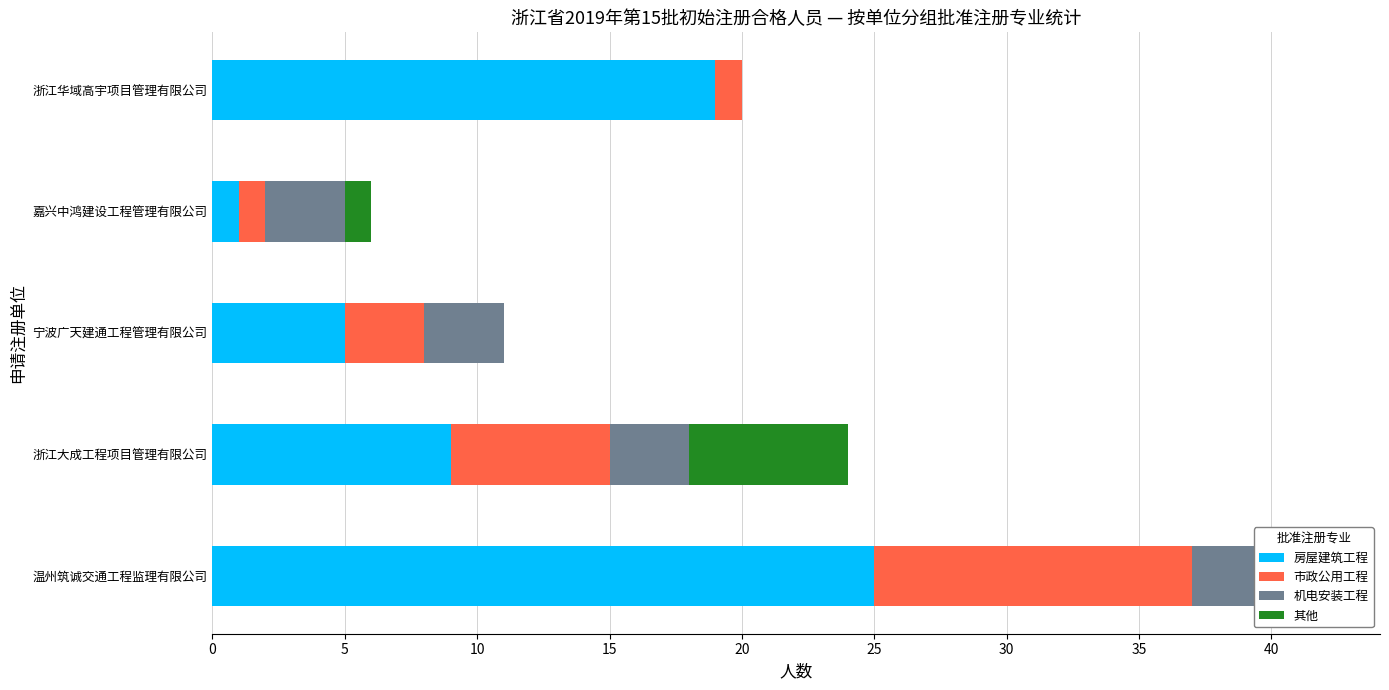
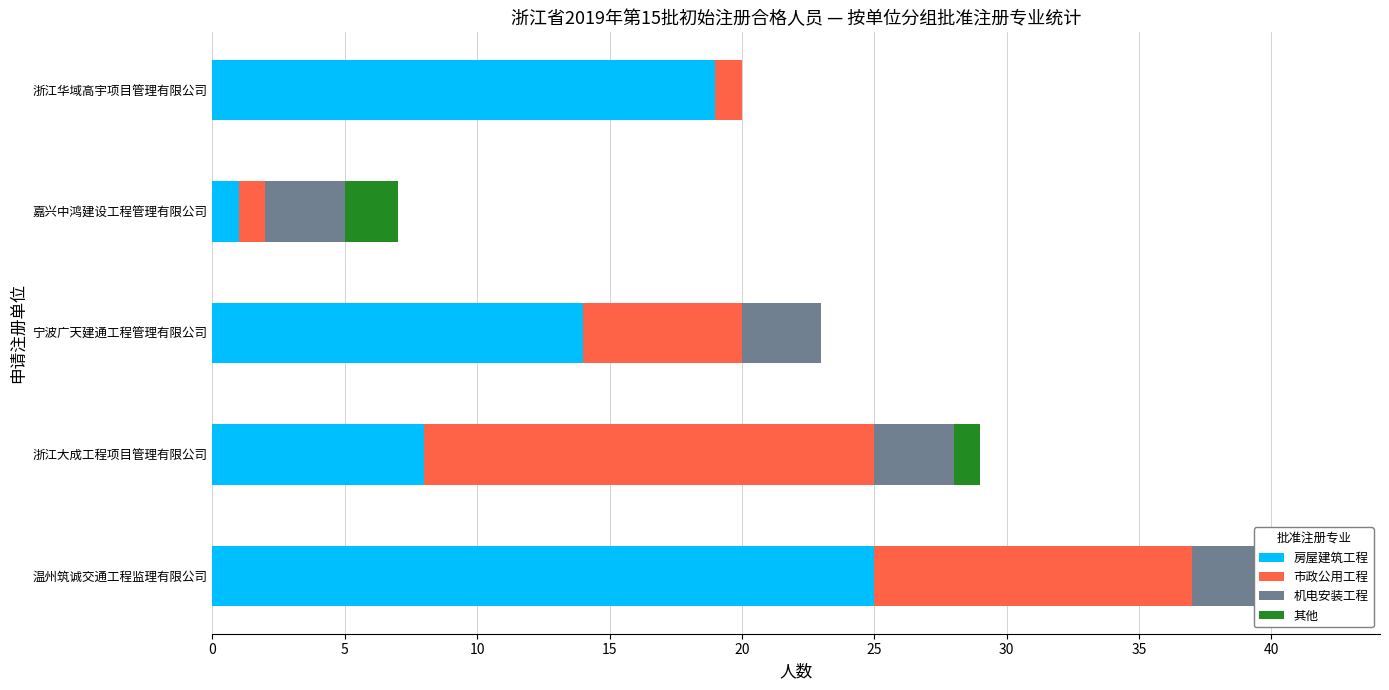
其他, 嘉兴中鸿建设工程管理有限公司: 1 -> 2
房屋建筑工程, 宁波广天建通工程管理有限公司: 5 -> 14
市政公用工程, 宁波广天建通工程管理有限公司: 3 -> 6
房屋建筑工程, 浙江大成工程项目管理有限公司: 9 -> 8
市政公用工程, 浙江大成工程项目管理有限公司: 6 -> 17
其他, 浙江大成工程项目管理有限公司: 6 -> 1
